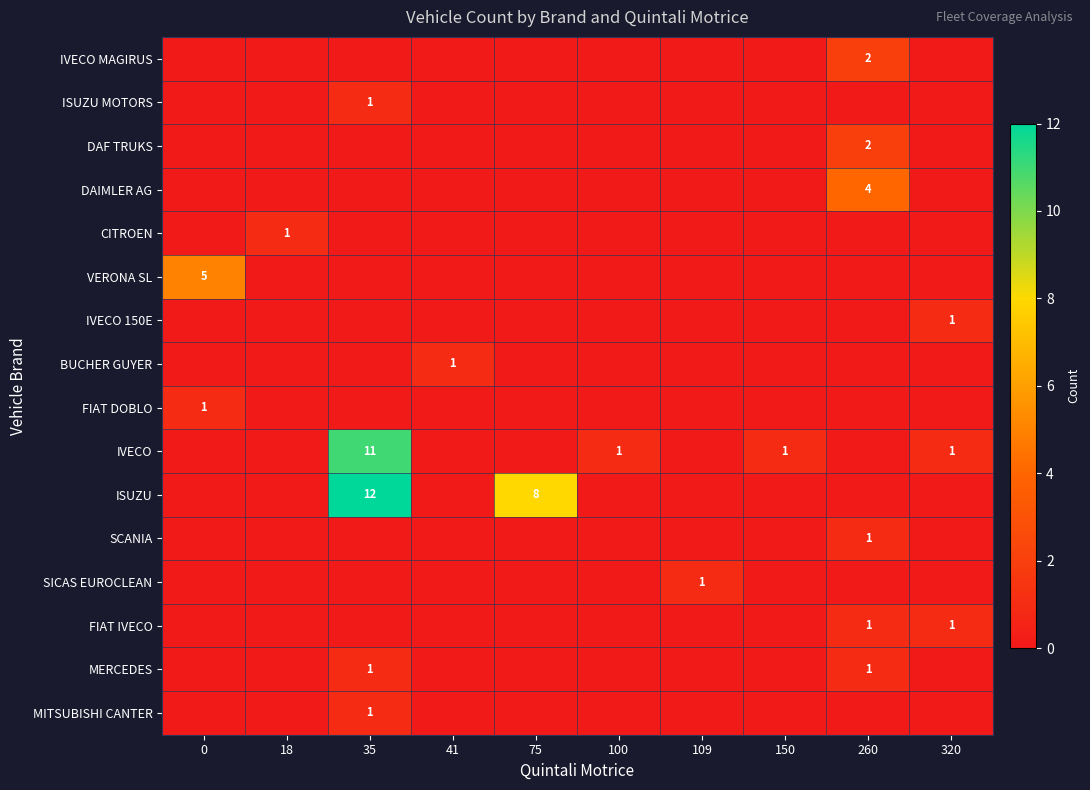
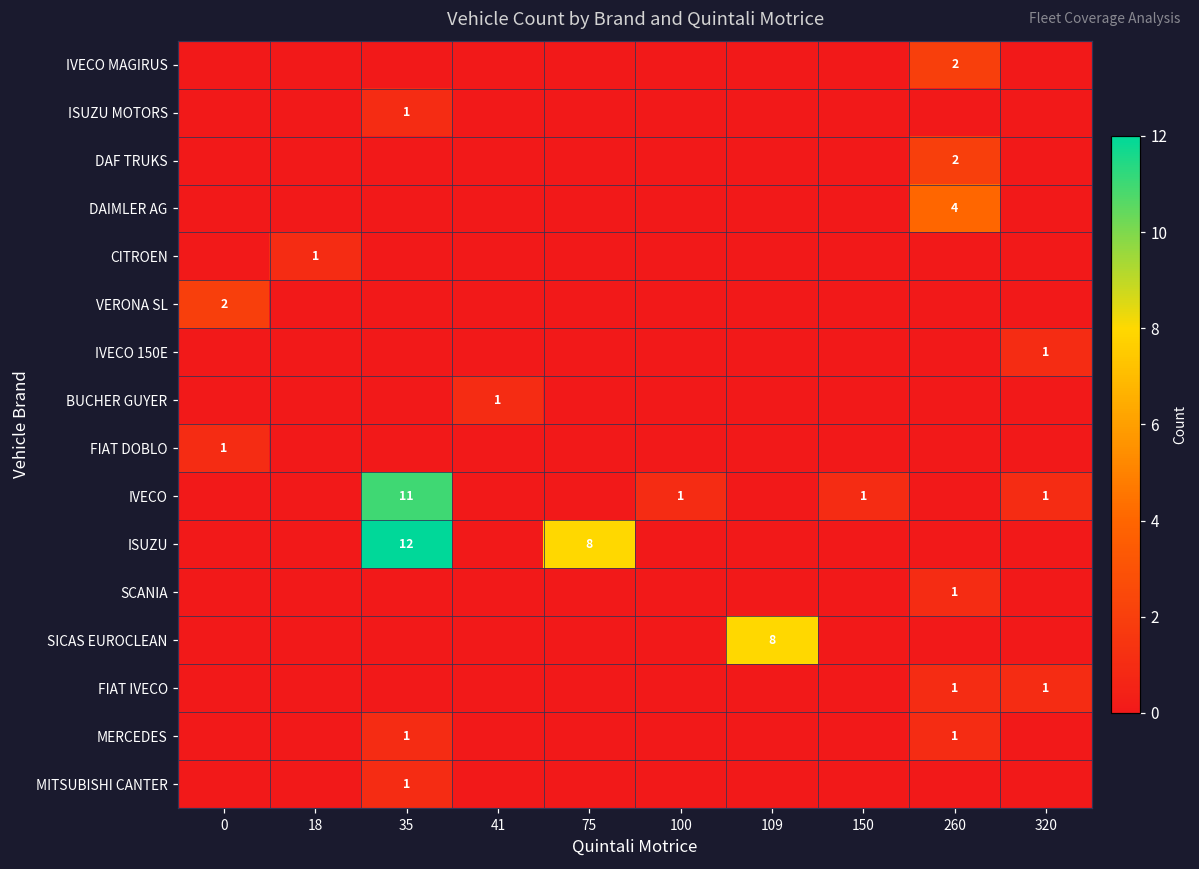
VERONA SL, 0: 5 -> 2
SICAS EUROCLEAN, 109: 1 -> 8
